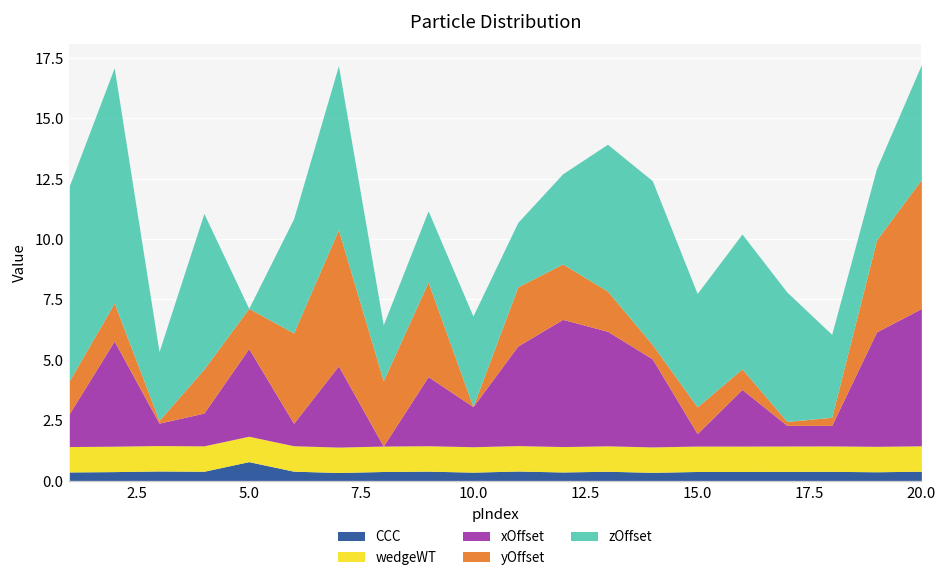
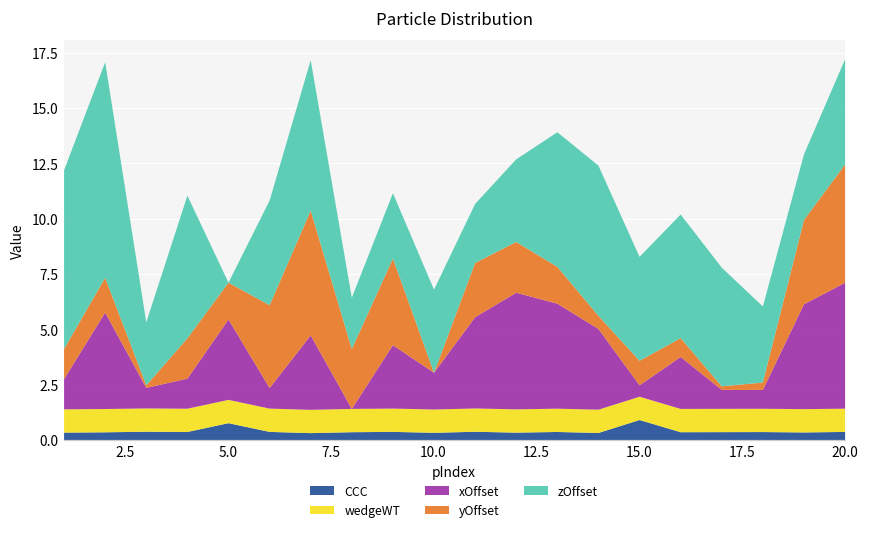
CCC, 15.0: 0.4 -> 0.9
